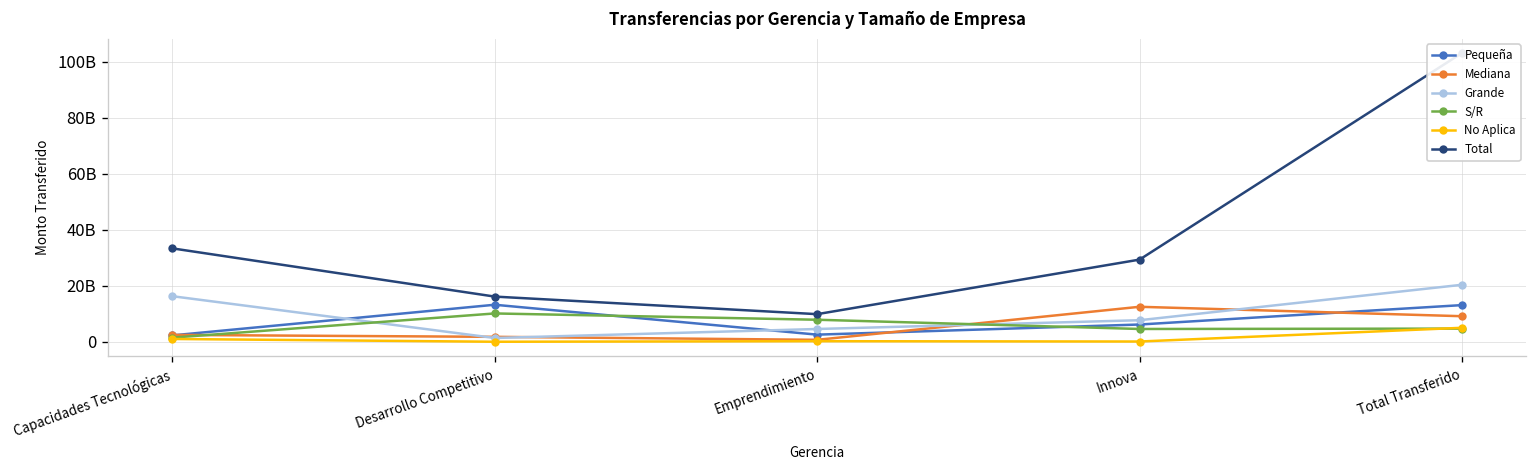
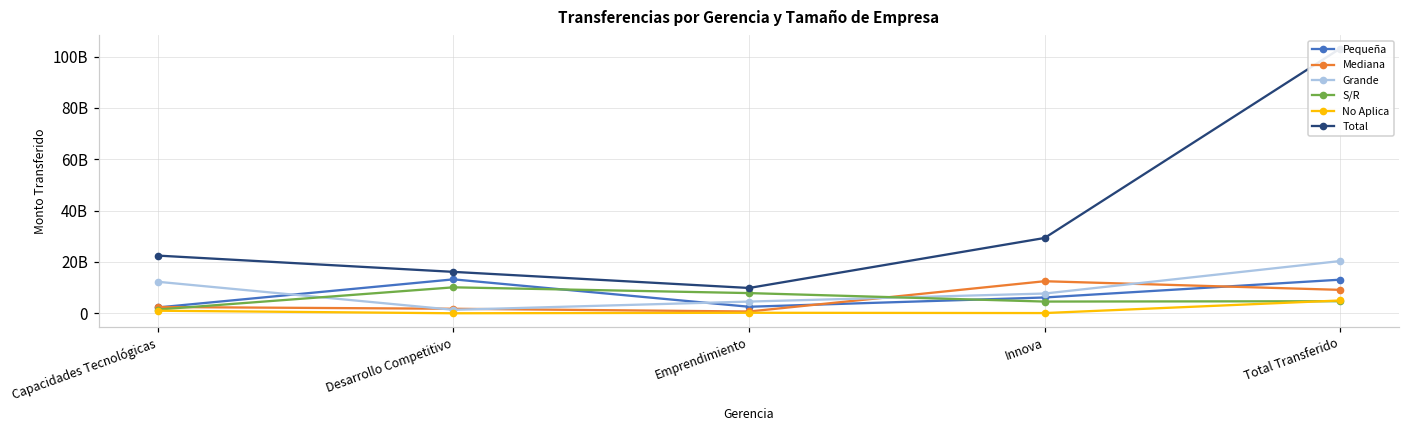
Grande, Capacidades Tecnológicas: 16000000000 -> 12000000000
Total, Capacidades Tecnológicas: 33000000000 -> 22000000000
